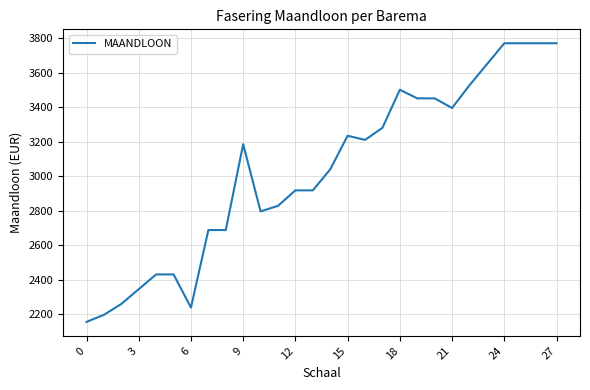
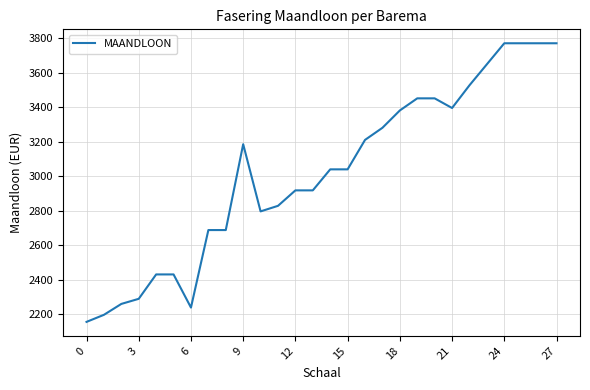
3: 2340 -> 2290
15: 3230 -> 3040
18: 3500 -> 3380
